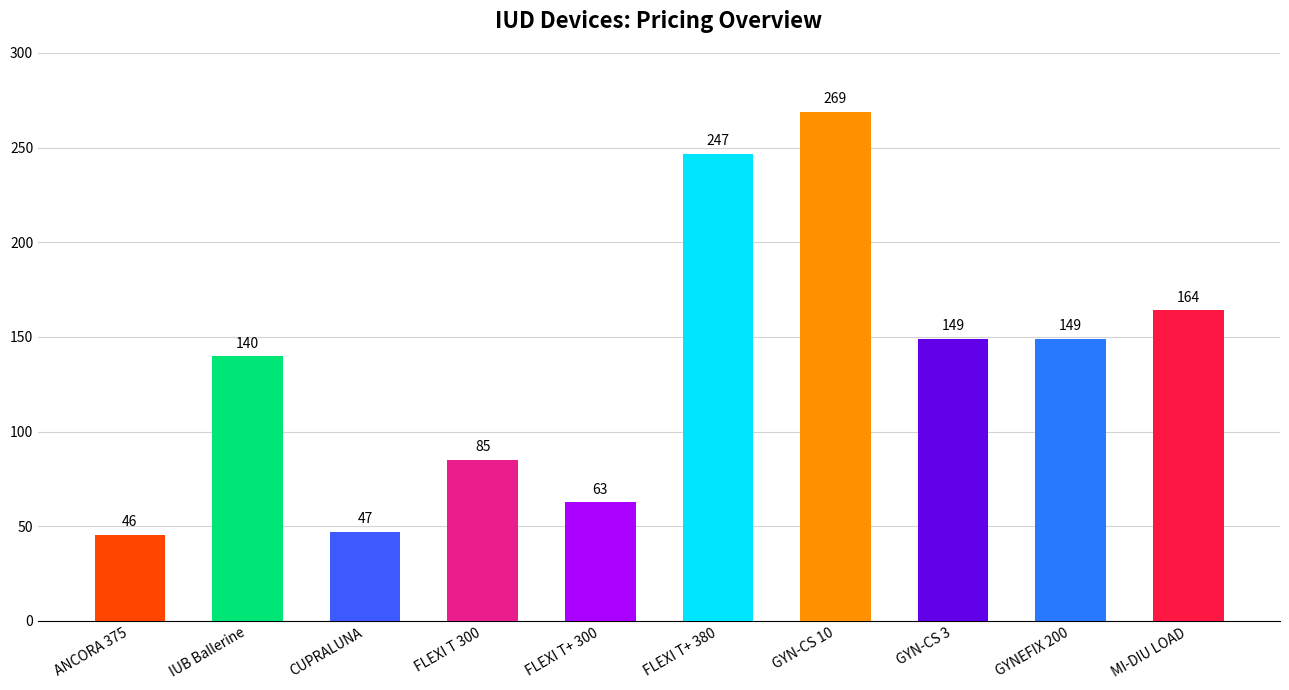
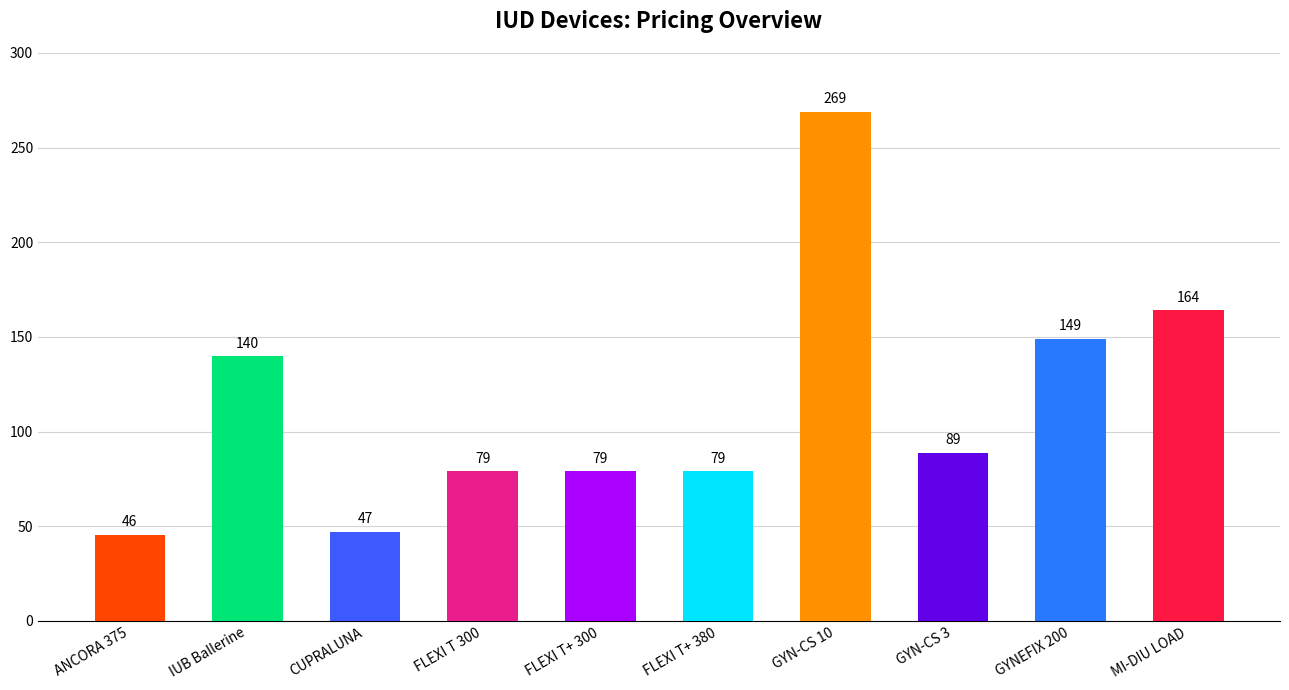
FLEXI T 300: 85 -> 79
FLEXI T+ 300: 63 -> 79
FLEXI T+ 380: 247 -> 79
GYN-CS 3: 149 -> 89
